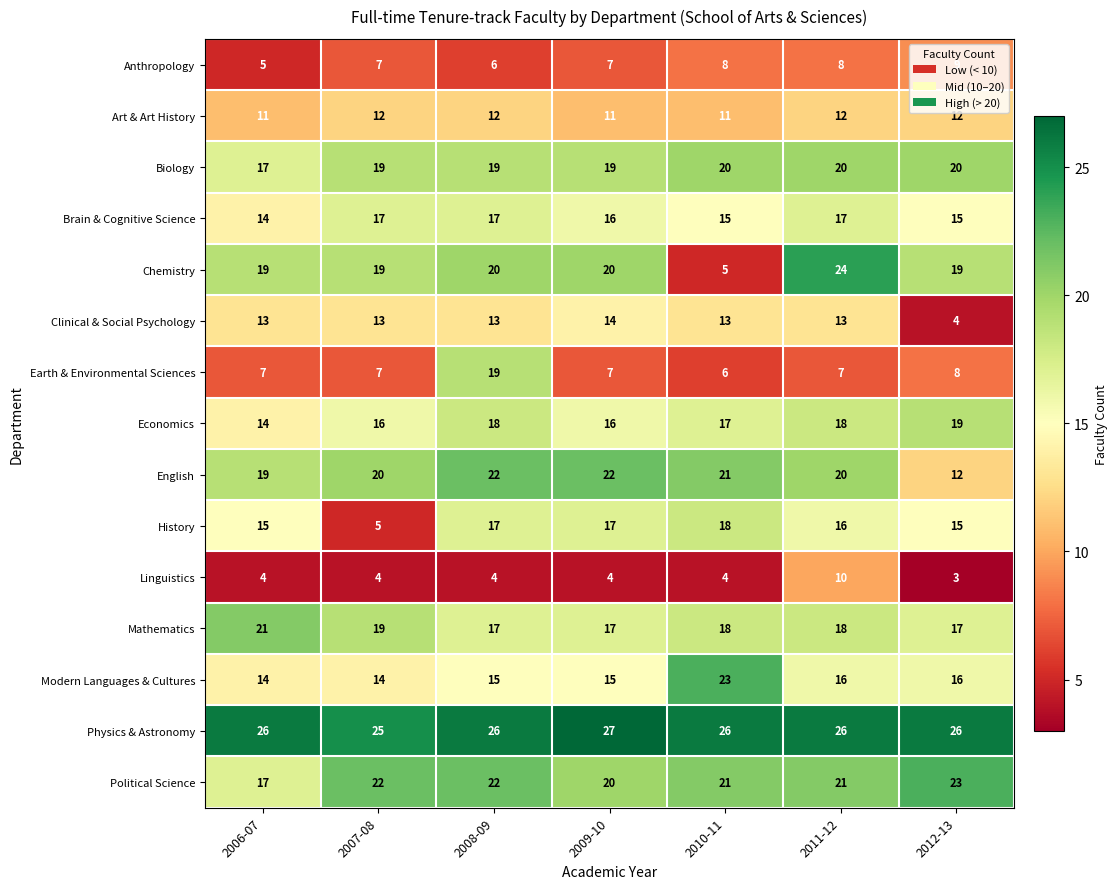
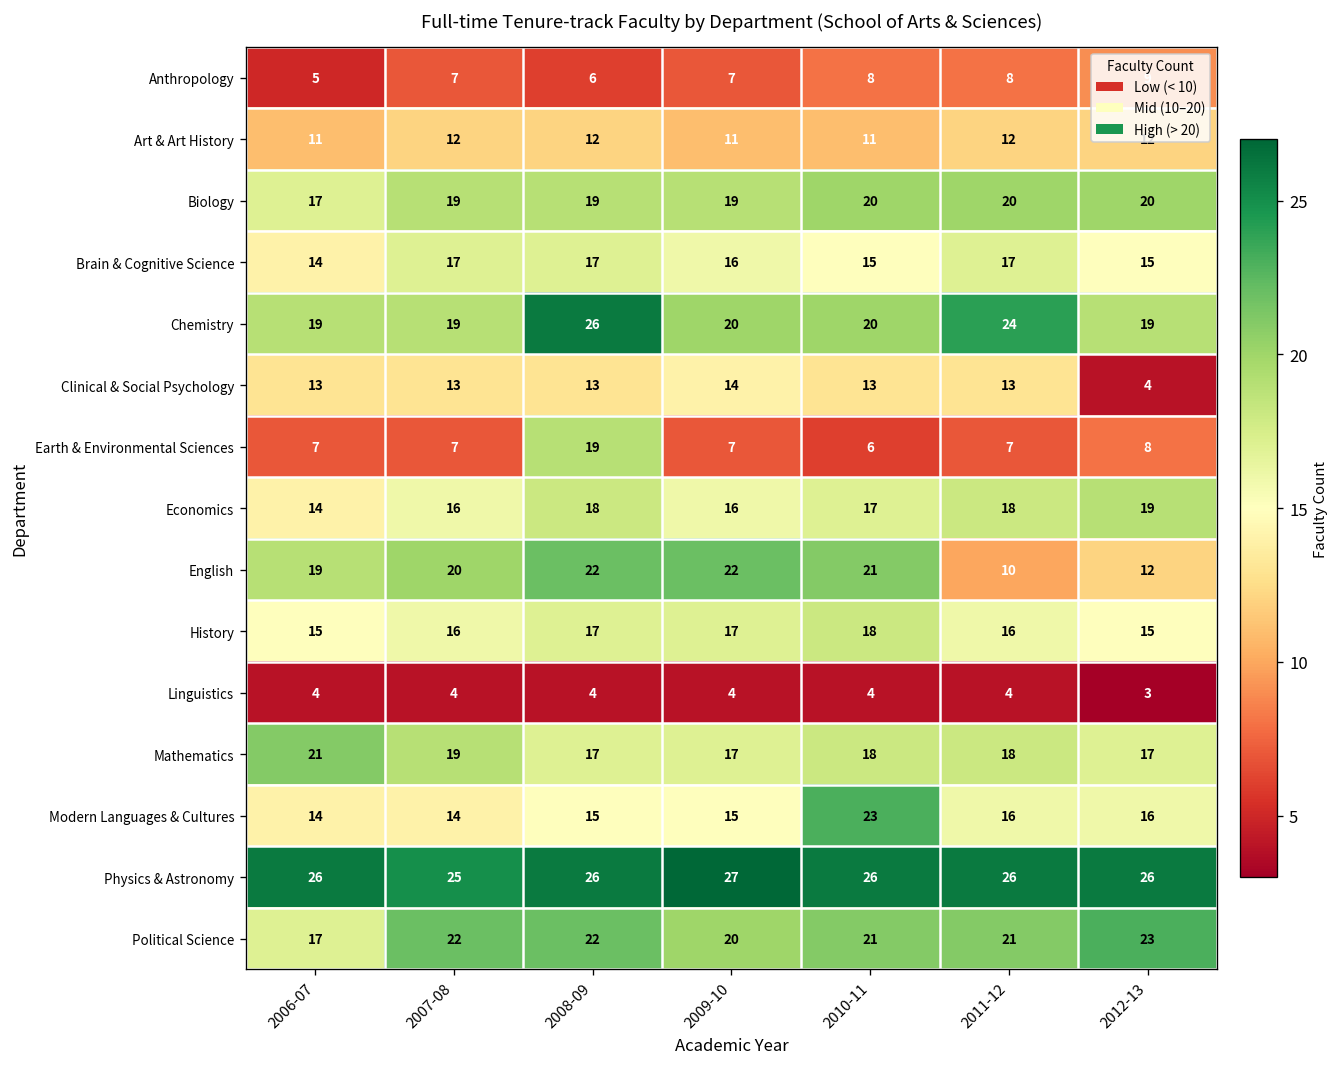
Chemistry, 2008-09: 20 -> 26
Chemistry, 2010-11: 5 -> 20
English, 2011-12: 20 -> 10
History, 2007-08: 5 -> 16
Linguistics, 2011-12: 10 -> 4
